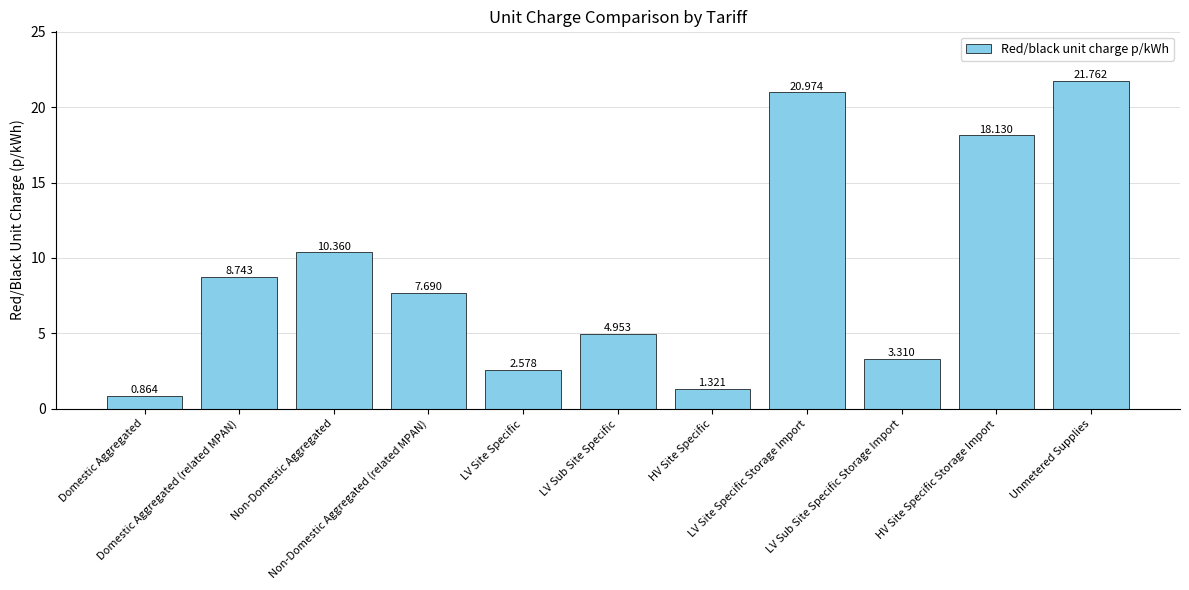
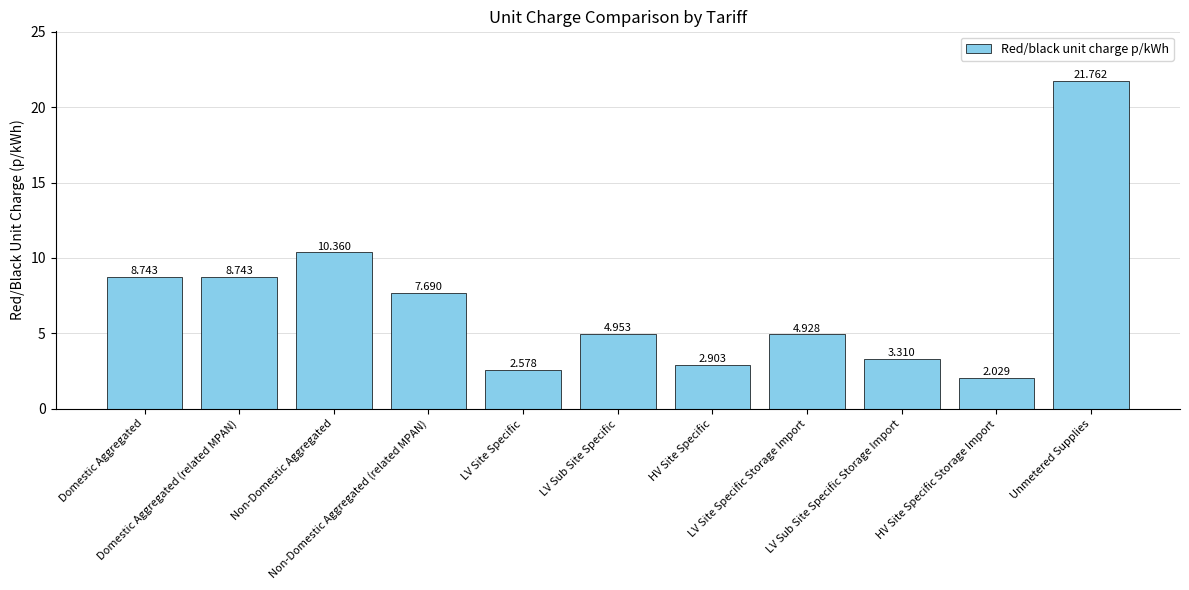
Domestic Aggregated: 0.864 -> 8.743
HV Site Specific: 1.321 -> 2.903
LV Site Specific Storage Import: 20.974 -> 4.928
HV Site Specific Storage Import: 18.130 -> 2.029
